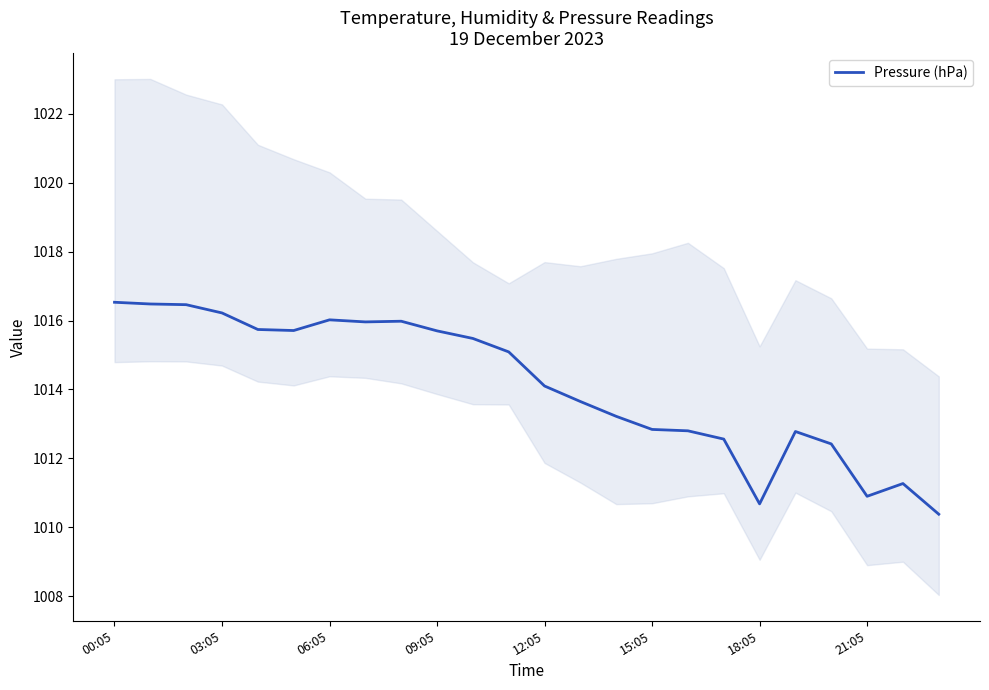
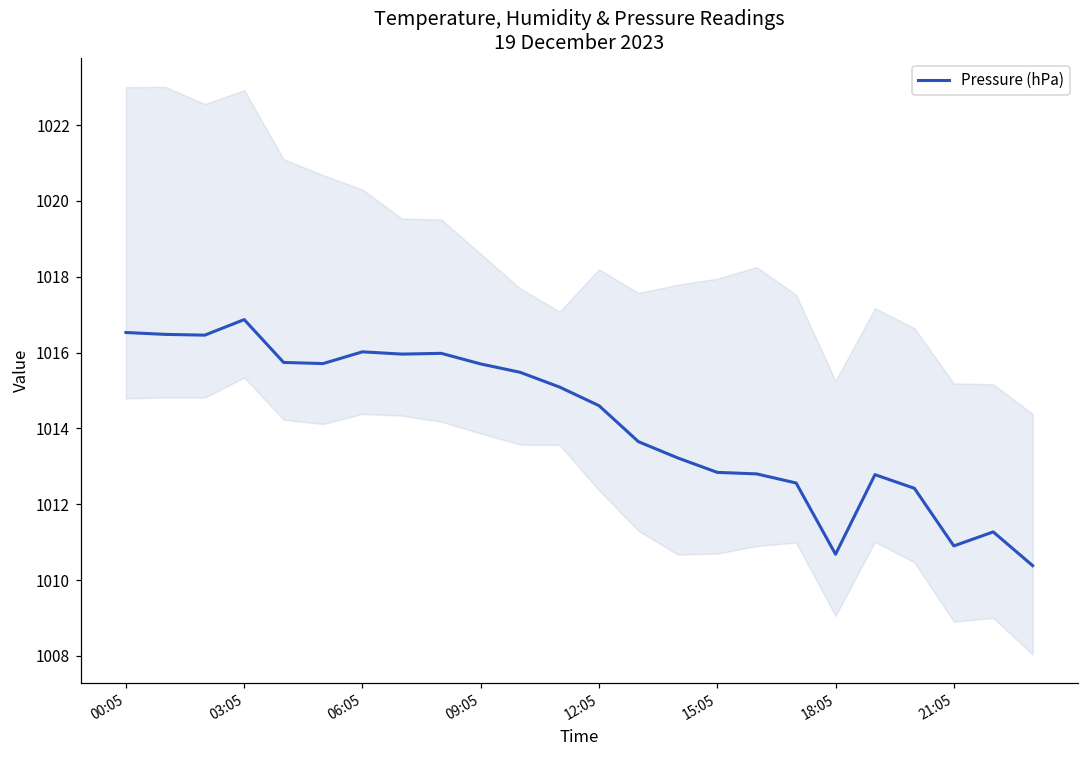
Pressure (hPa), 03:05: 1016.2 -> 1016.9
Pressure (hPa), 12:05: 1014.1 -> 1014.6
